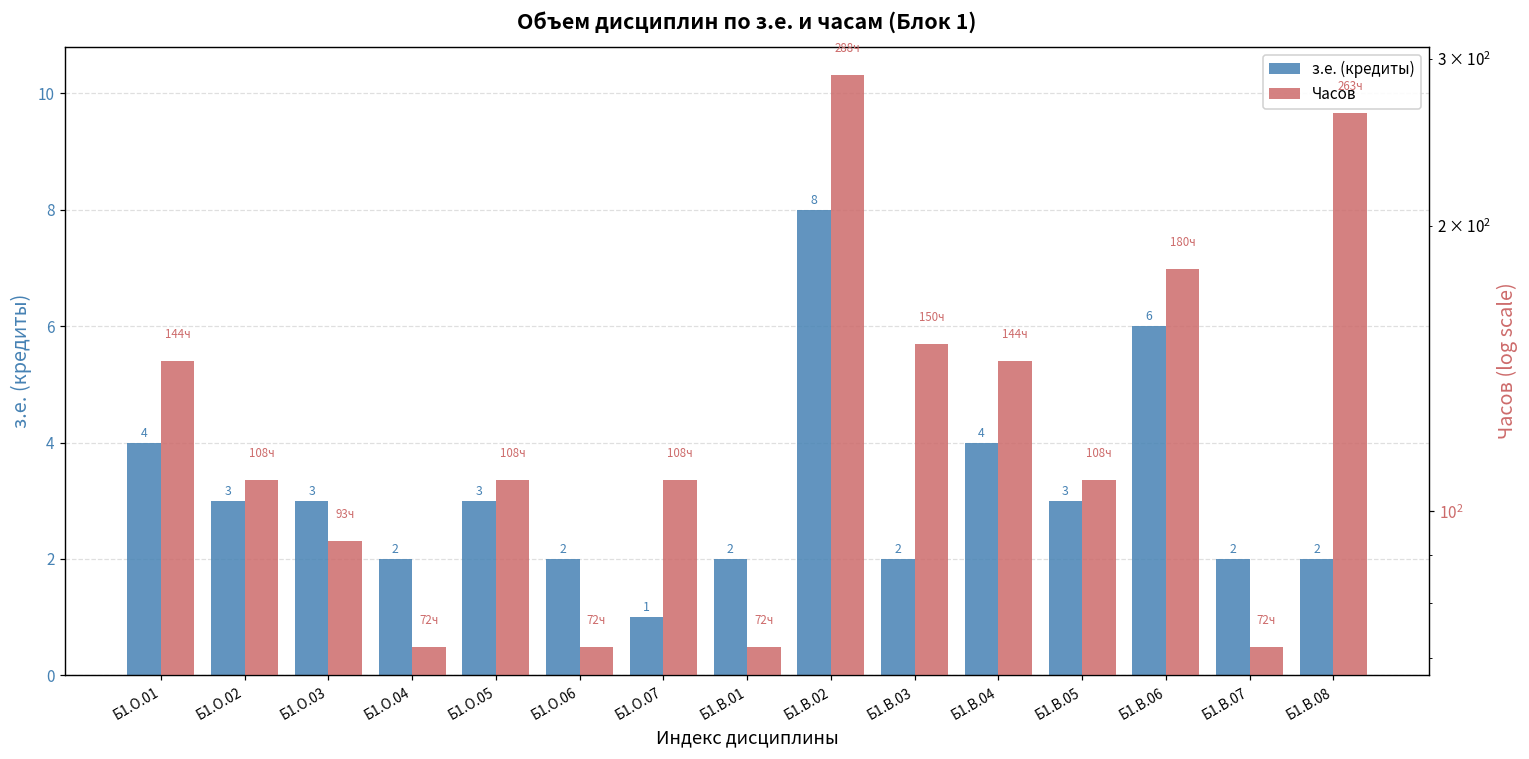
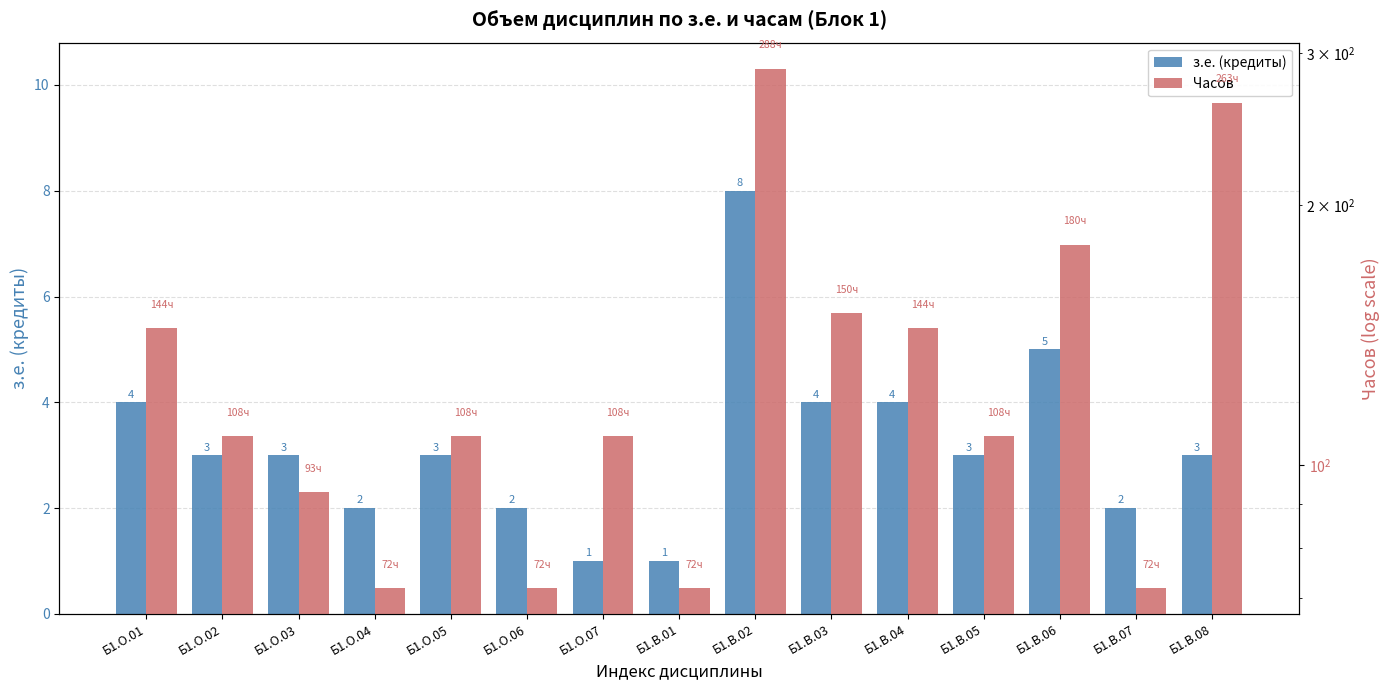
з.е. (кредиты), Б1.В.01: 2 -> 1
з.е. (кредиты), Б1.В.03: 2 -> 4
з.е. (кредиты), Б1.В.06: 6 -> 5
з.е. (кредиты), Б1.В.08: 2 -> 3
